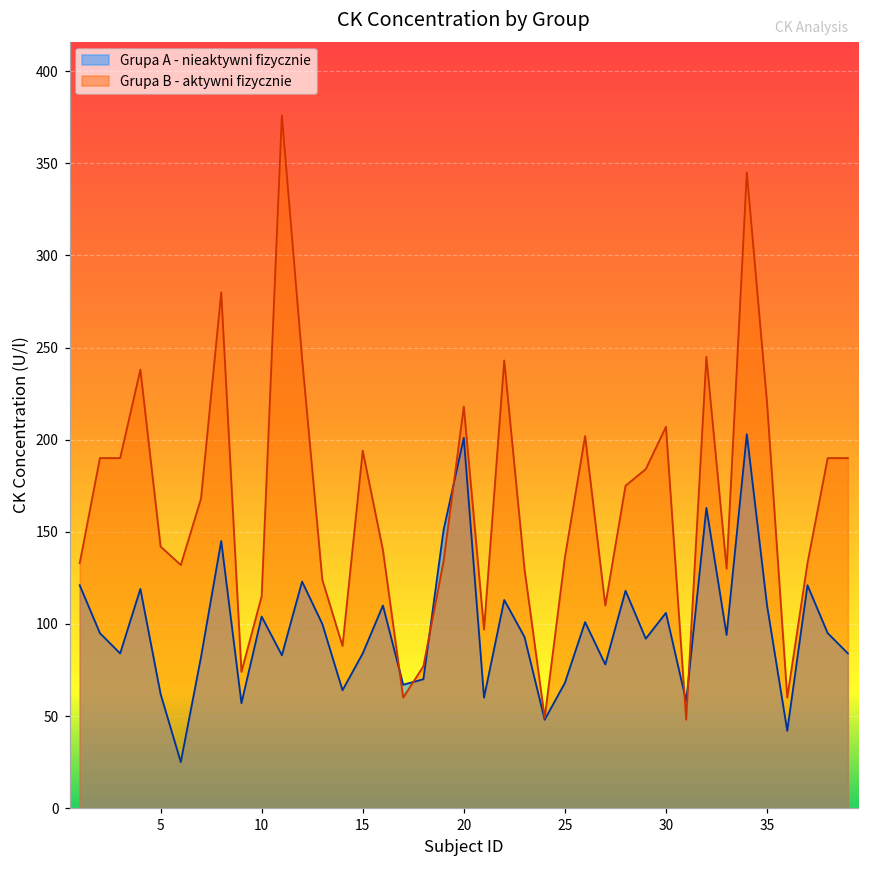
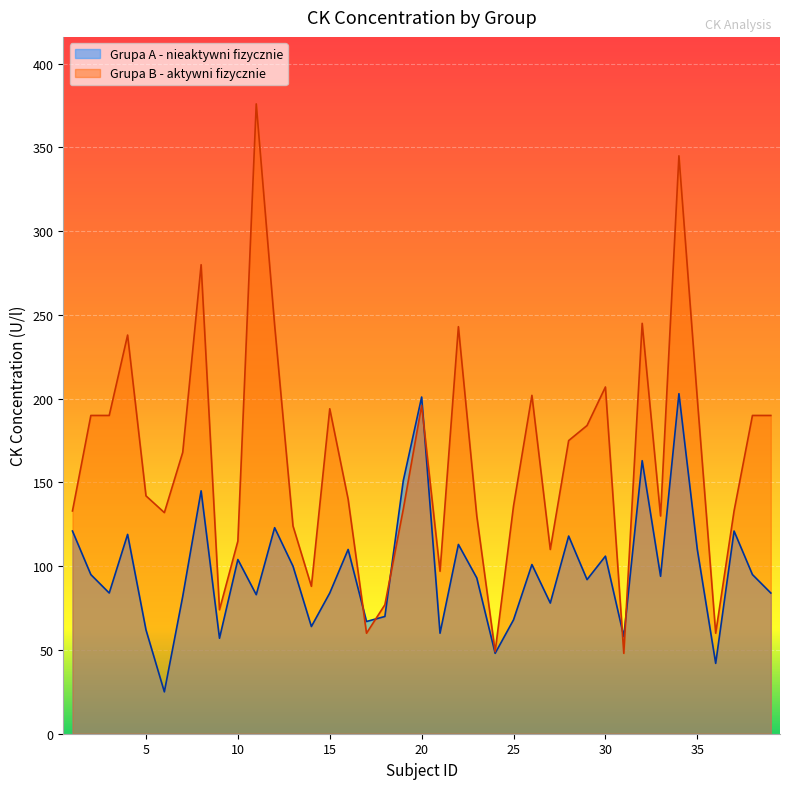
Grupa B - aktywni fizycznie, 20: 218 -> 196
Grupa B - aktywni fizycznie, 35: 220 -> 200
